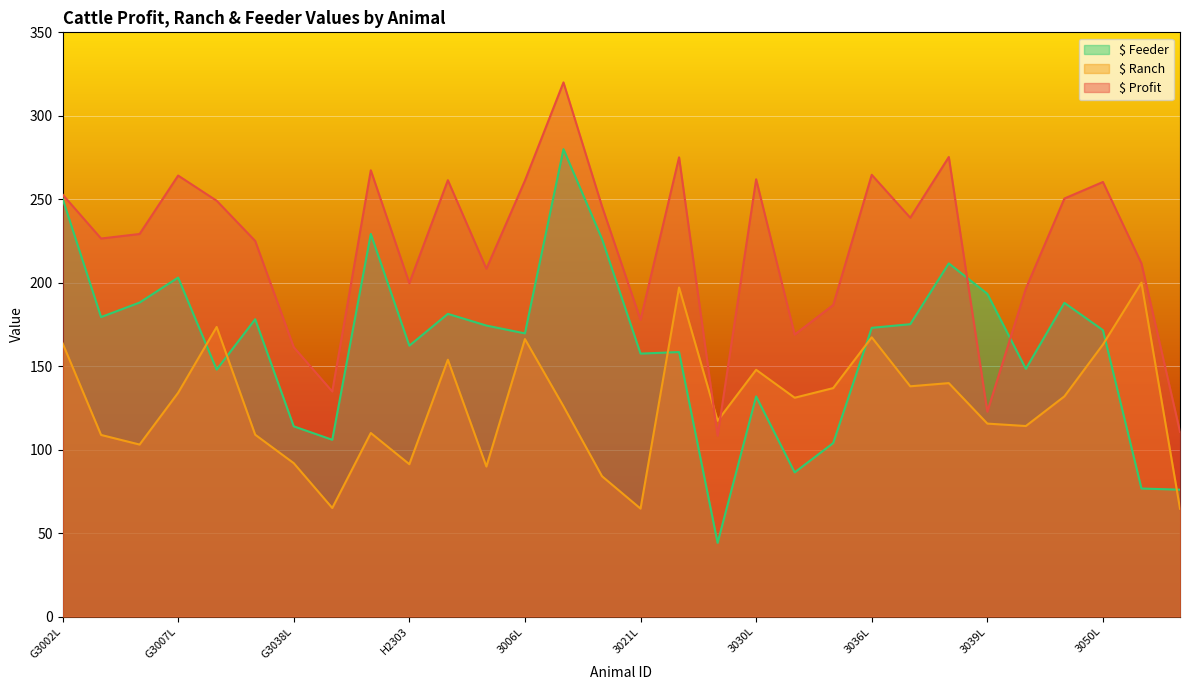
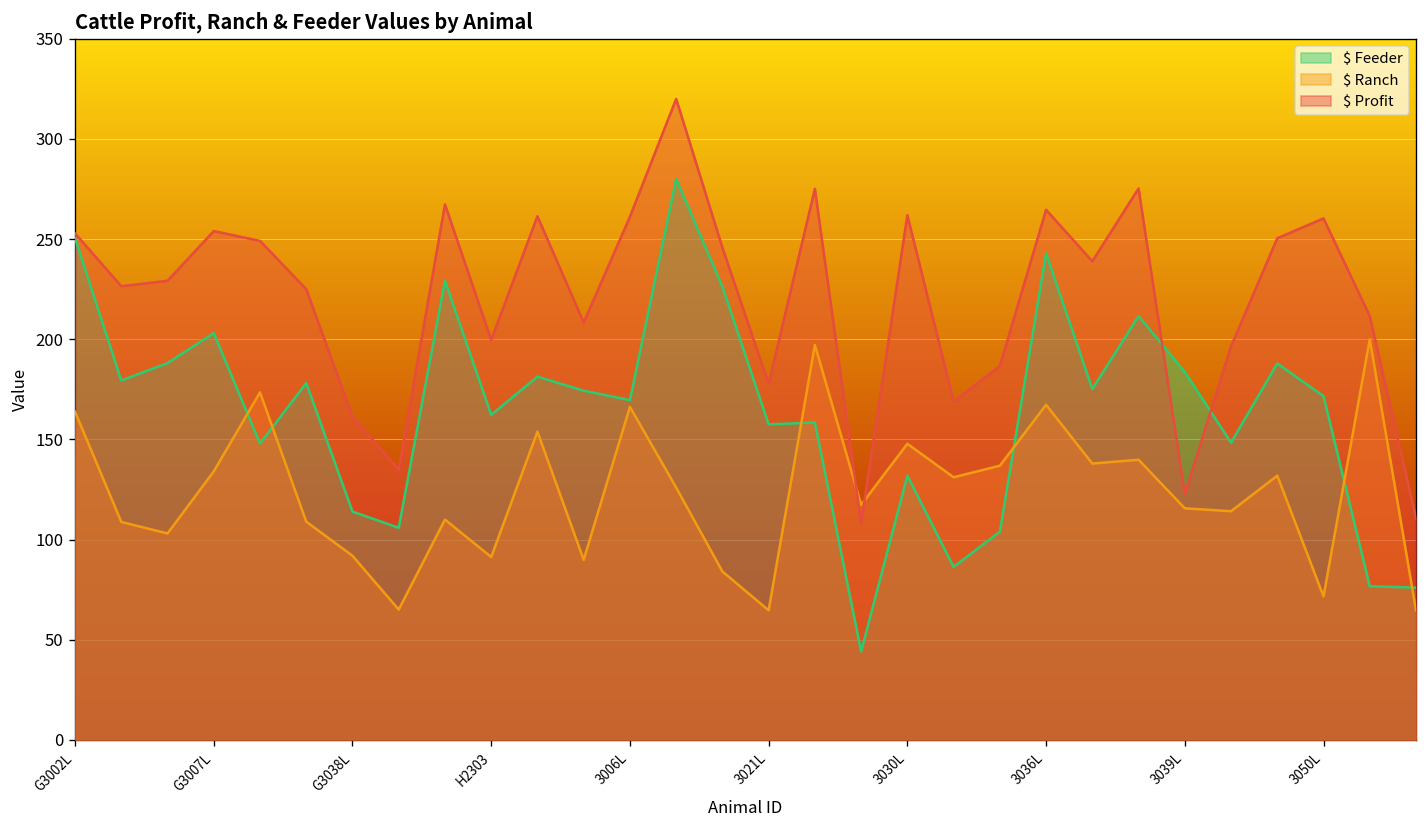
$ Profit, G3007L: 264 -> 254
$ Feeder, 3036L: 173 -> 243
$ Feeder, 3039L: 193 -> 184
$ Ranch, 3050L: 163 -> 72
